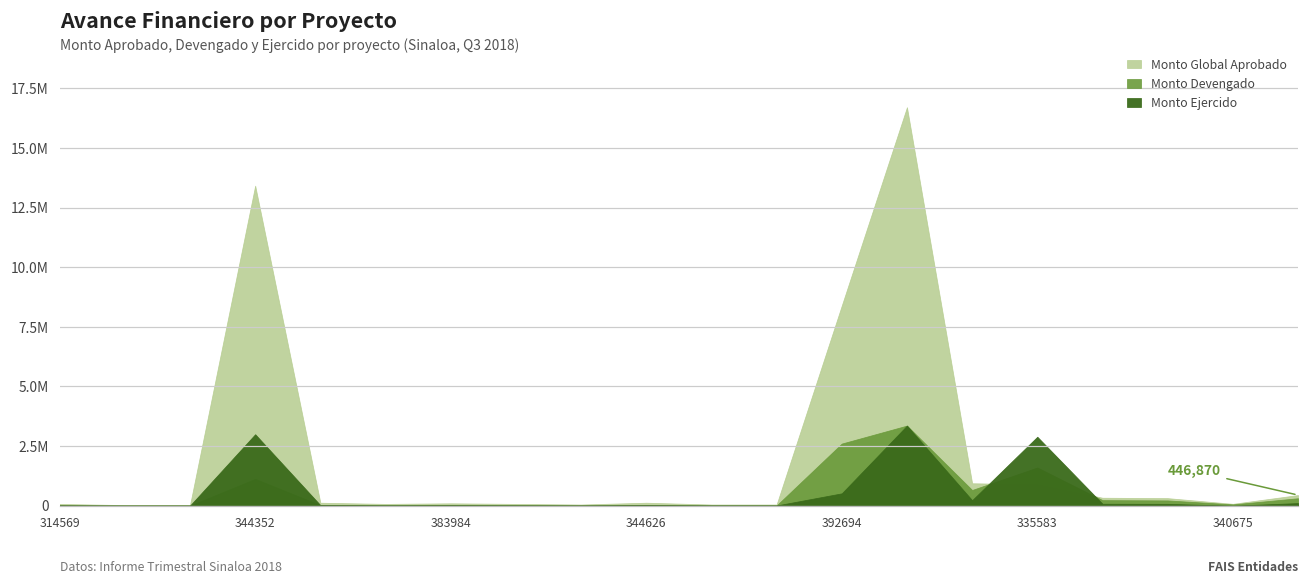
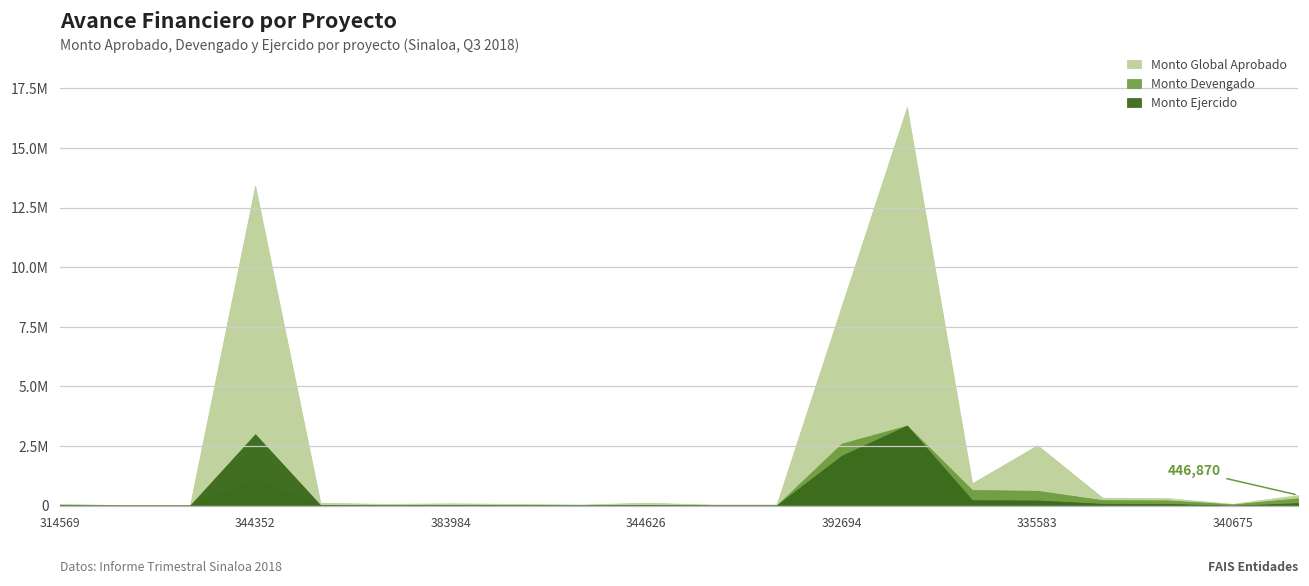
Monto Ejercido, 392694: 500000 -> 2100000
Monto Global Aprobado, 335583: 900000 -> 2500000
Monto Devengado, 335583: 1600000 -> 600000
Monto Ejercido, 335583: 2900000 -> 200000
